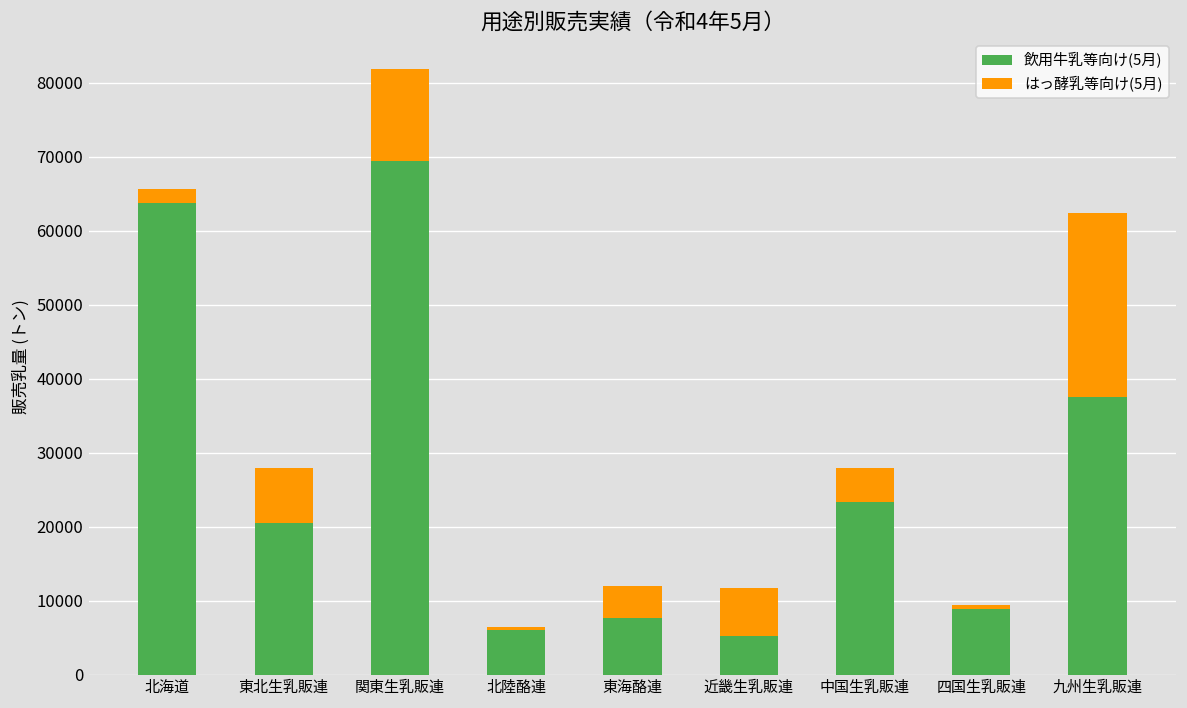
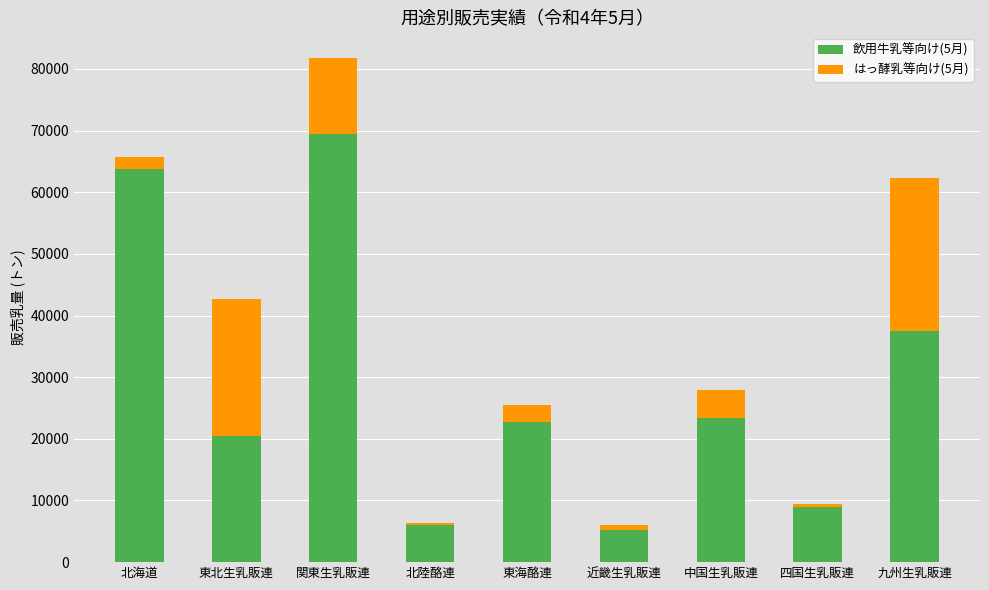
はっ酵乳等向け(5月), 東北生乳販連: 7000 -> 22000
飲用牛乳等向け(5月), 東海酪連: 8000 -> 23000
はっ酵乳等向け(5月), 東海酪連: 4000 -> 3000
はっ酵乳等向け(5月), 近畿生乳販連: 7000 -> 1000
